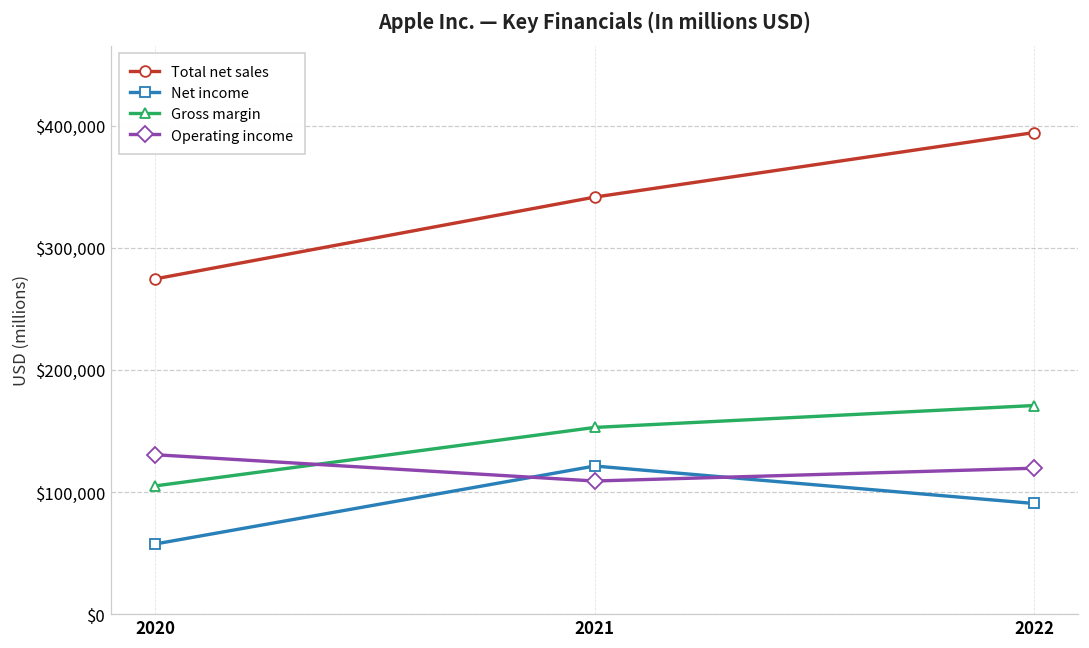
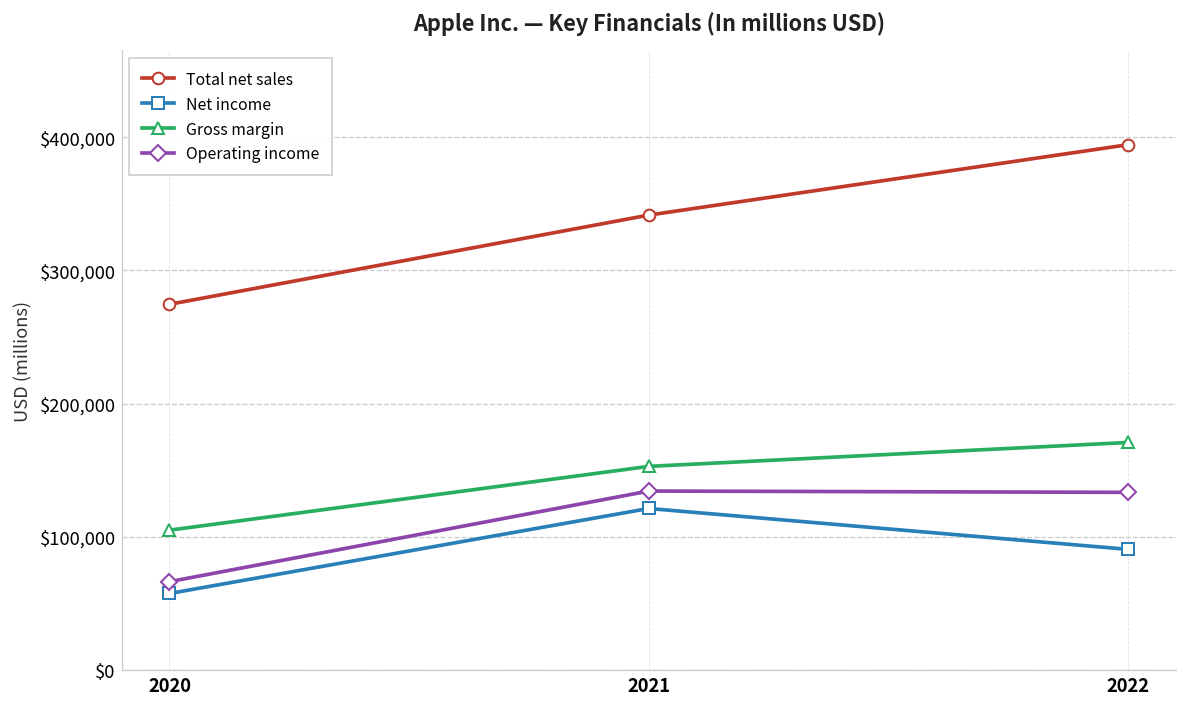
Operating income, 2020: $130,000 -> $66,000
Operating income, 2021: $109,000 -> $134,000
Operating income, 2022: $119,000 -> $133,000
